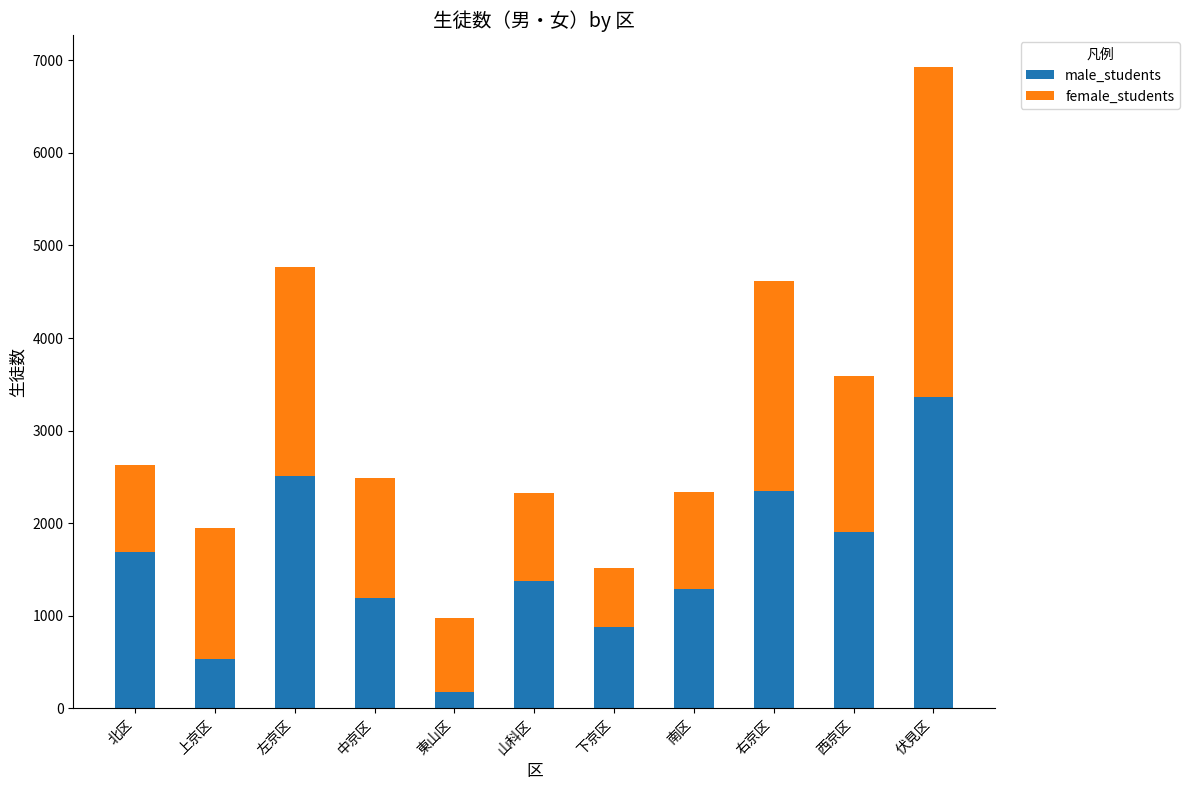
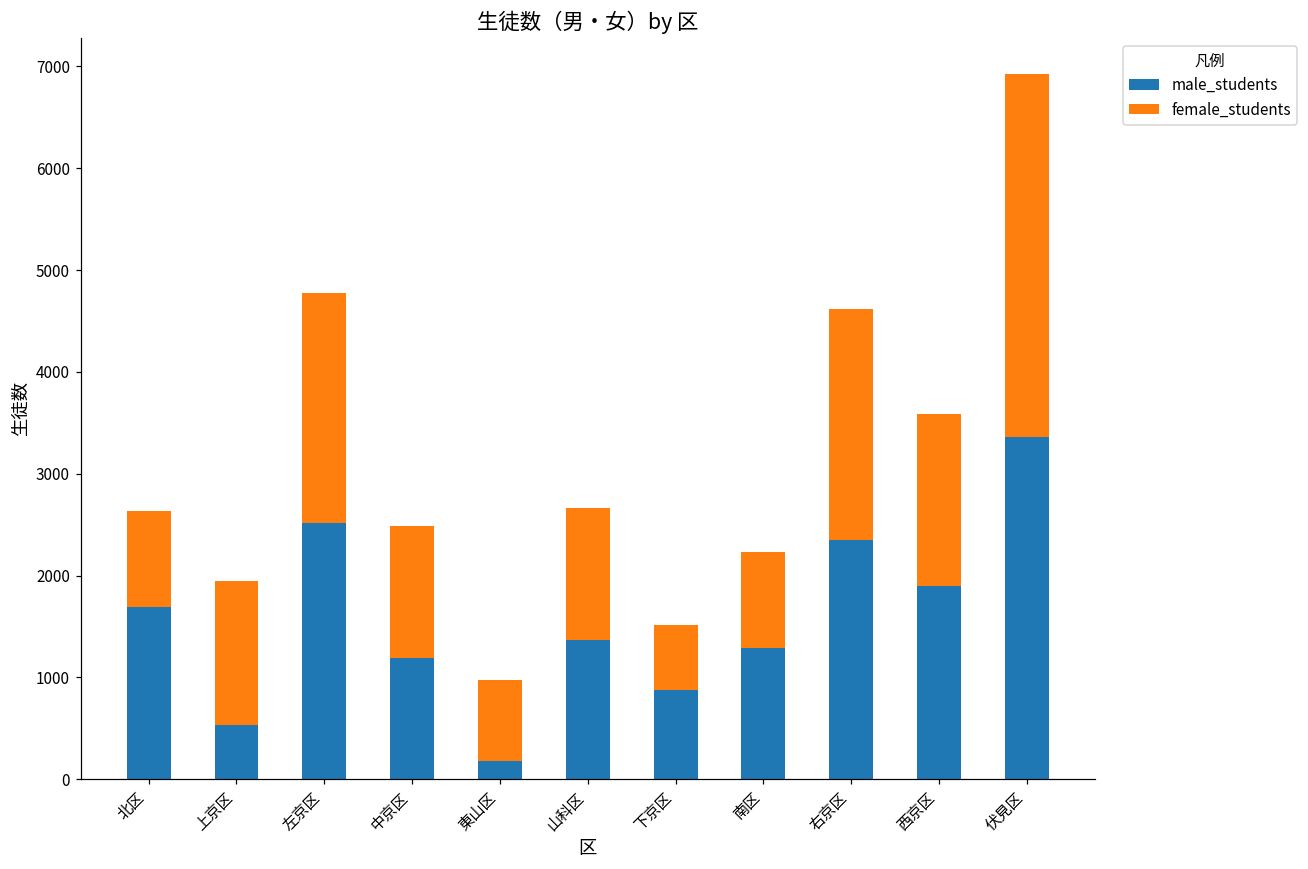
female_students, 山科区: 1000 -> 1300
female_students, 南区: 1000 -> 900
